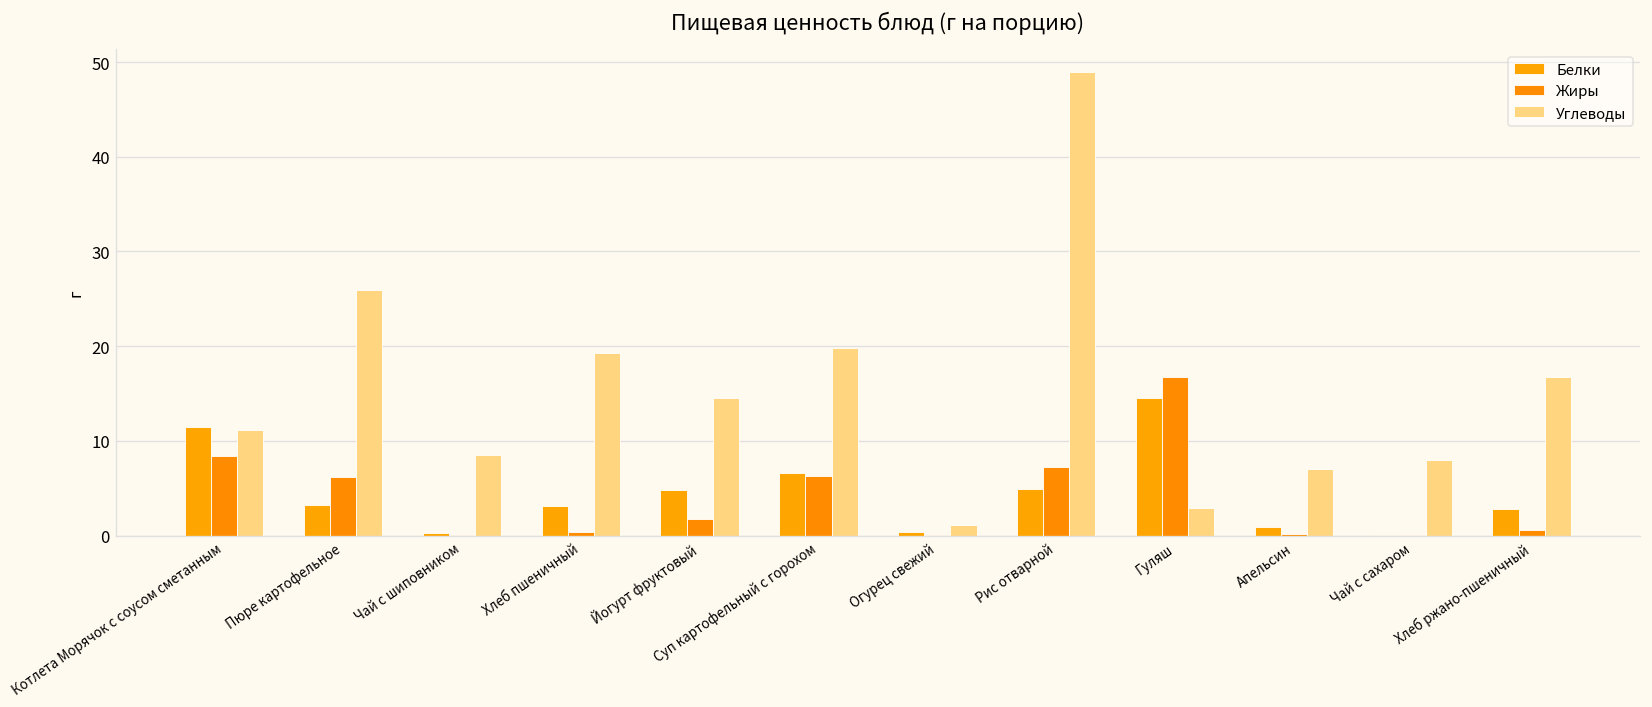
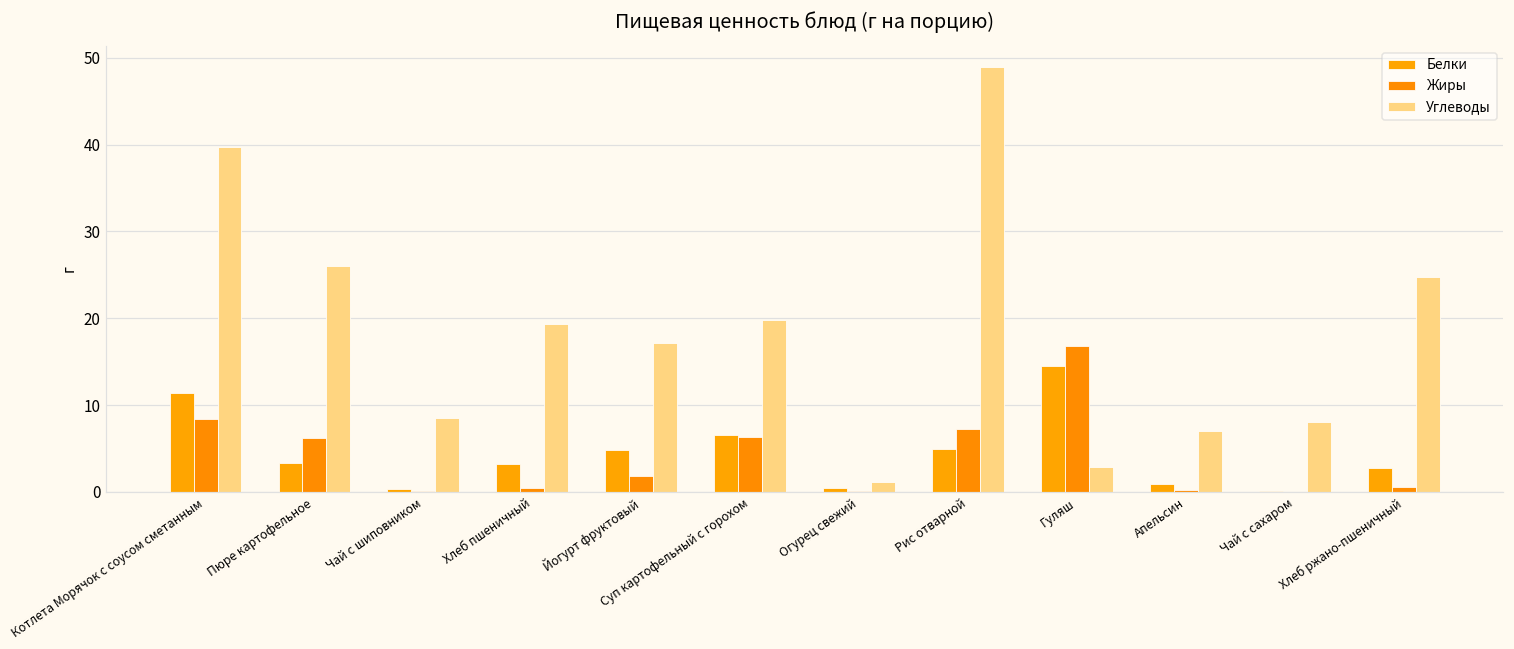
Углеводы, Котлета Морячок с соусом сметанным: 11 -> 40
Углеводы, Йогурт фруктовый: 15 -> 17
Углеводы, Хлеб ржано-пшеничный: 17 -> 25
